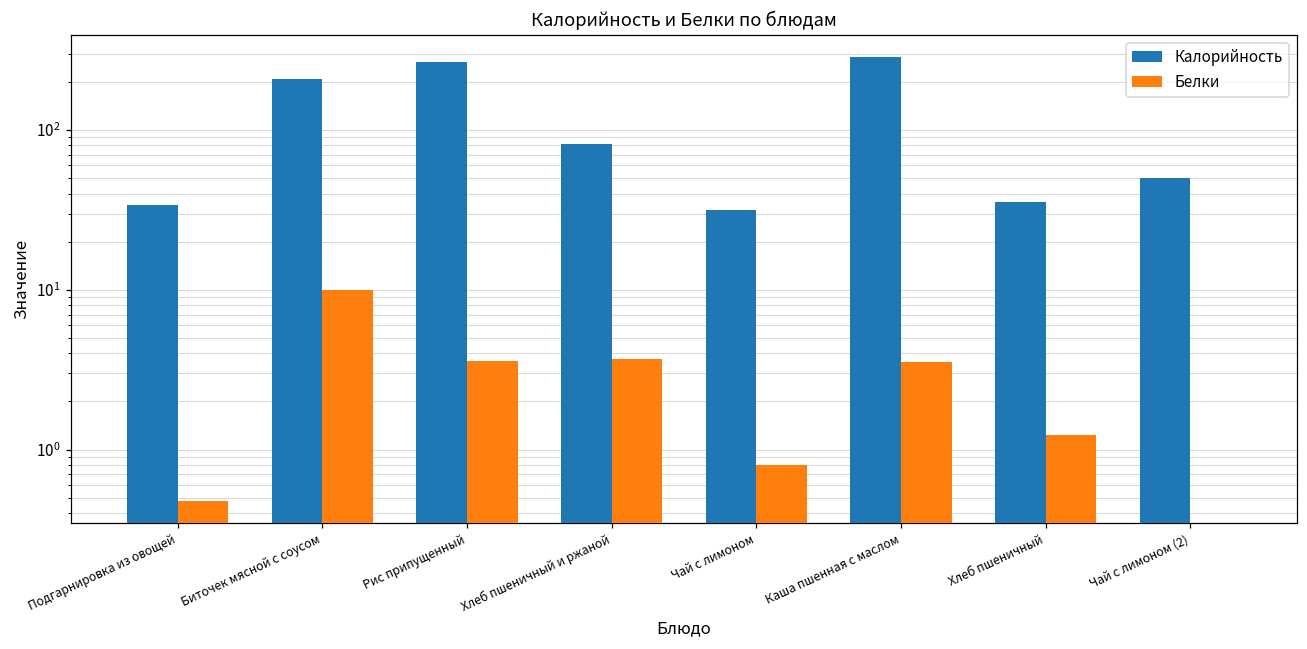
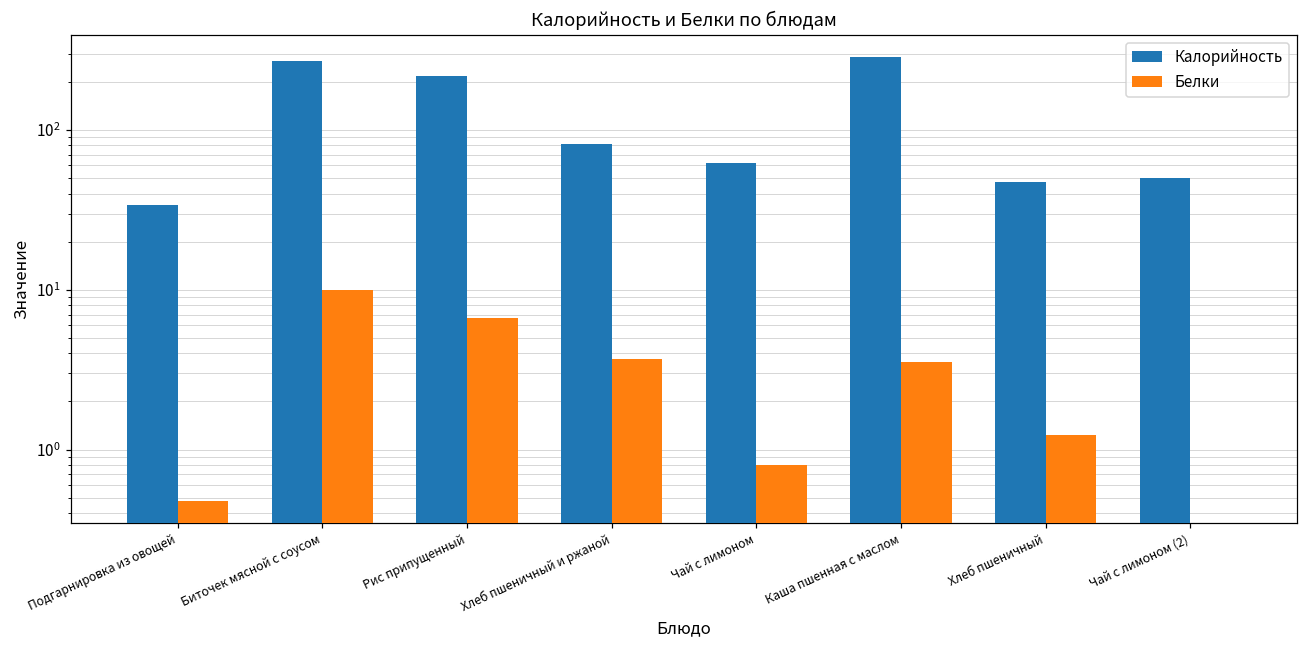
Калорийность, Биточек мясной с соусом: 210 -> 270
Калорийность, Рис припущенный: 270 -> 220
Белки, Рис припущенный: 3.6 -> 7
Калорийность, Чай с лимоном: 32 -> 63
Калорийность, Хлеб пшеничный: 36 -> 47
